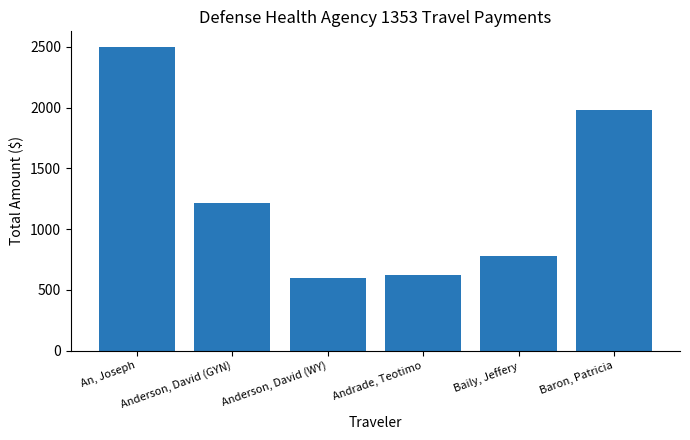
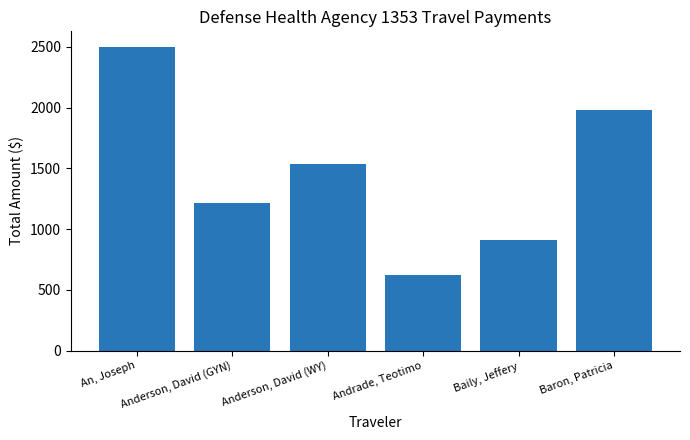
Anderson, David (WY): 600 -> 1540
Baily, Jeffery: 780 -> 910
